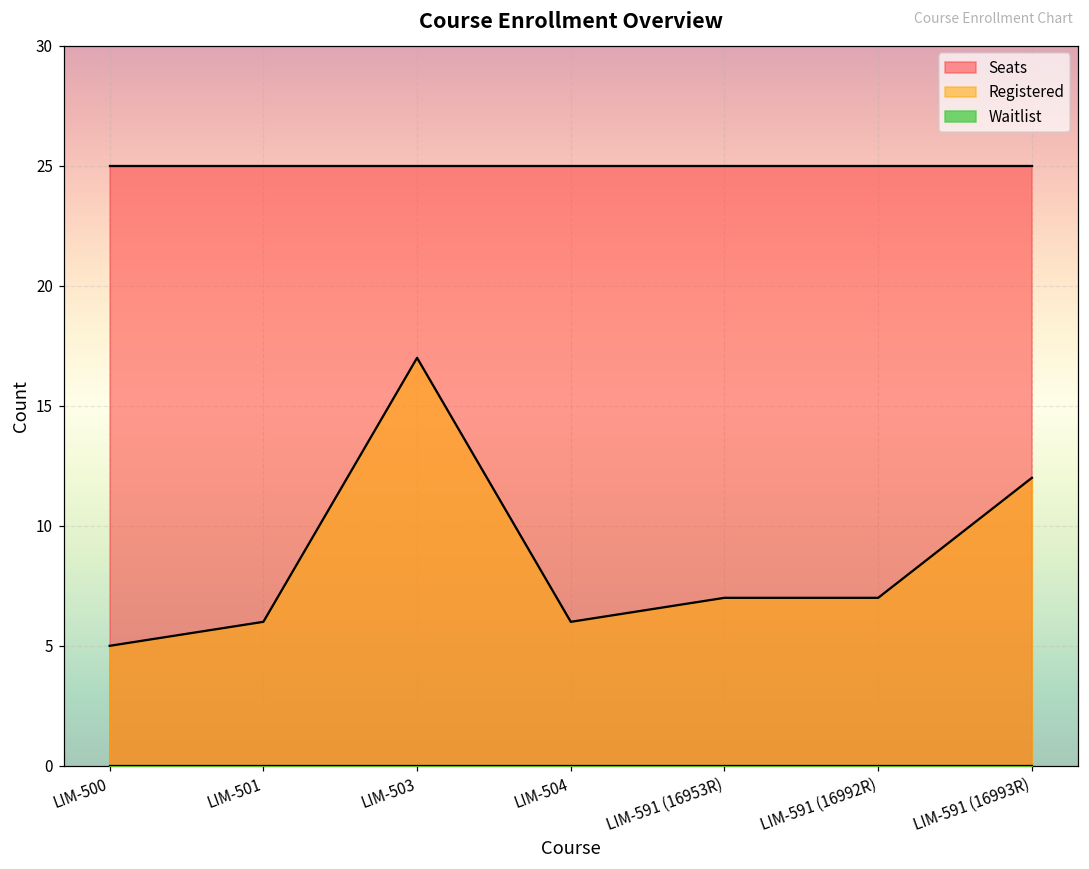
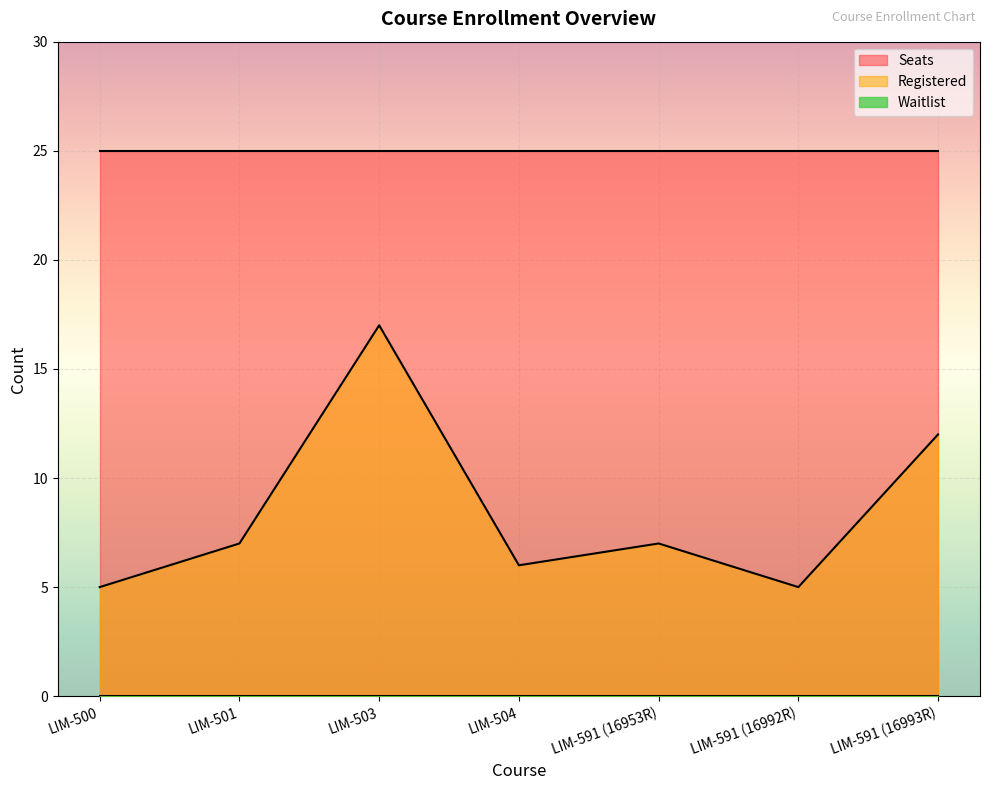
Registered, LIM-501: 6 -> 7
Registered, LIM-591 (16992R): 7 -> 5
